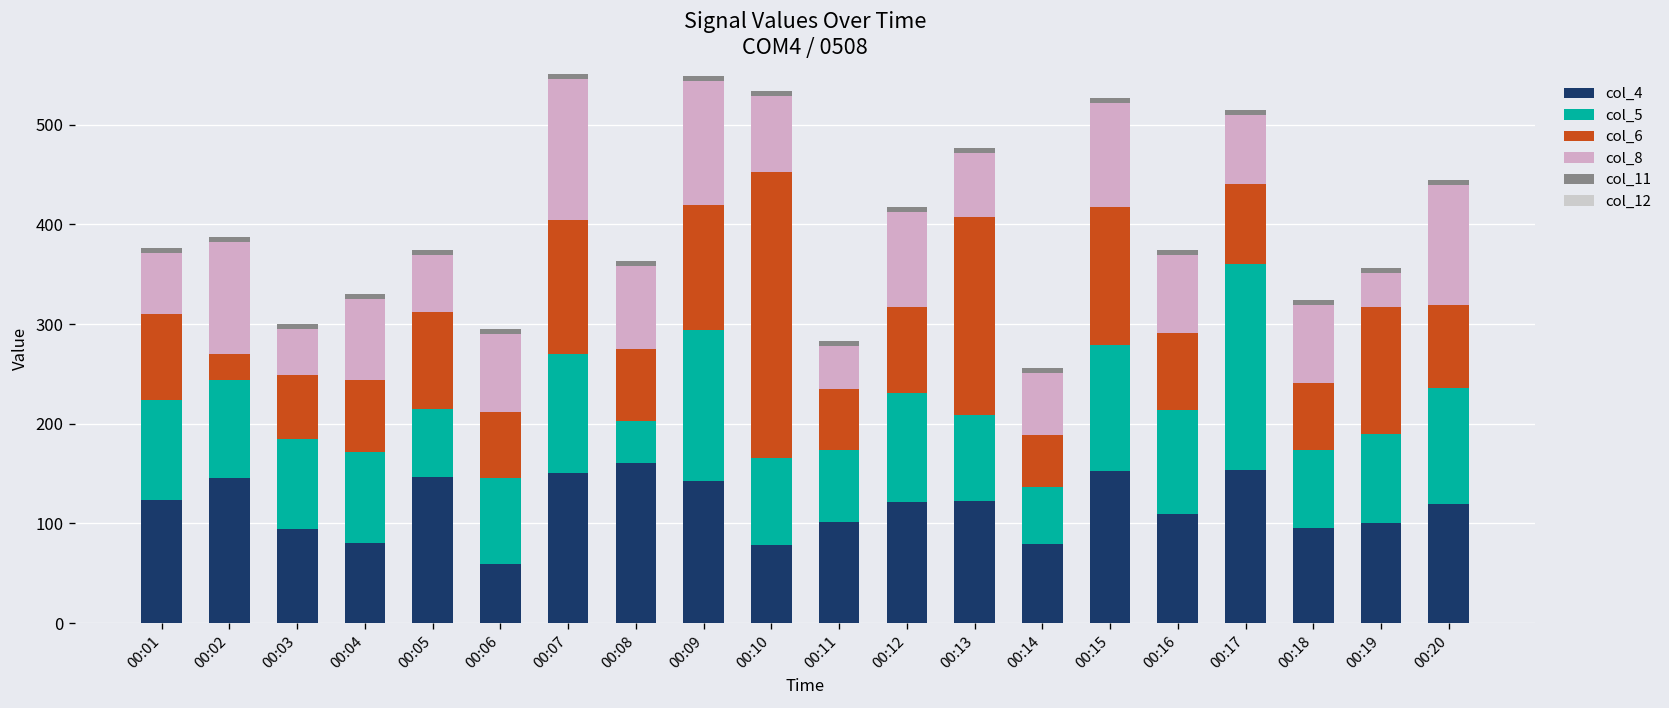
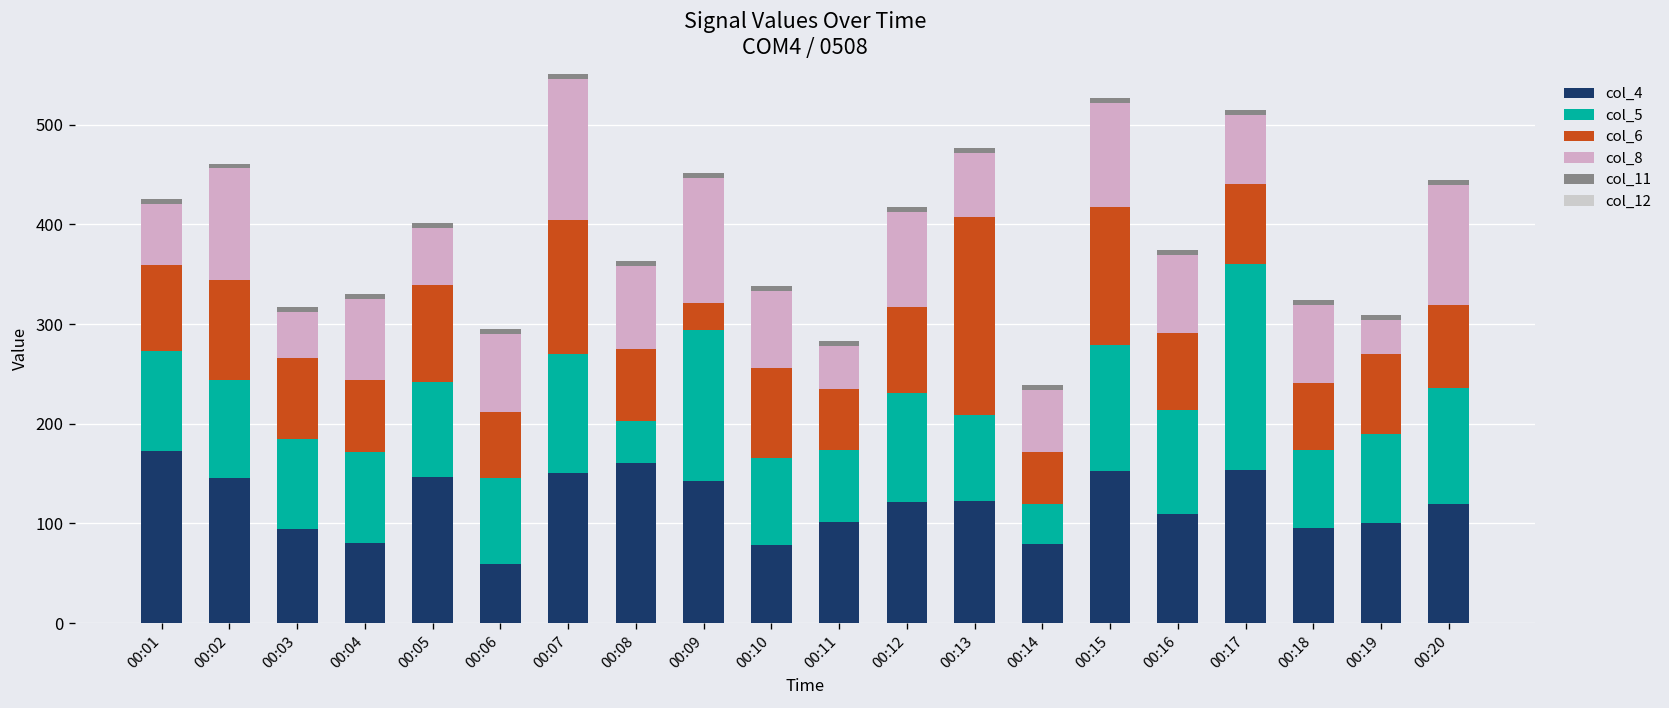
col_4, 00:01: 120 -> 170
col_6, 00:02: 30 -> 100
col_6, 00:03: 60 -> 80
col_5, 00:05: 70 -> 100
col_6, 00:09: 130 -> 30
col_6, 00:10: 290 -> 90
col_5, 00:14: 60 -> 40
col_6, 00:19: 130 -> 80
